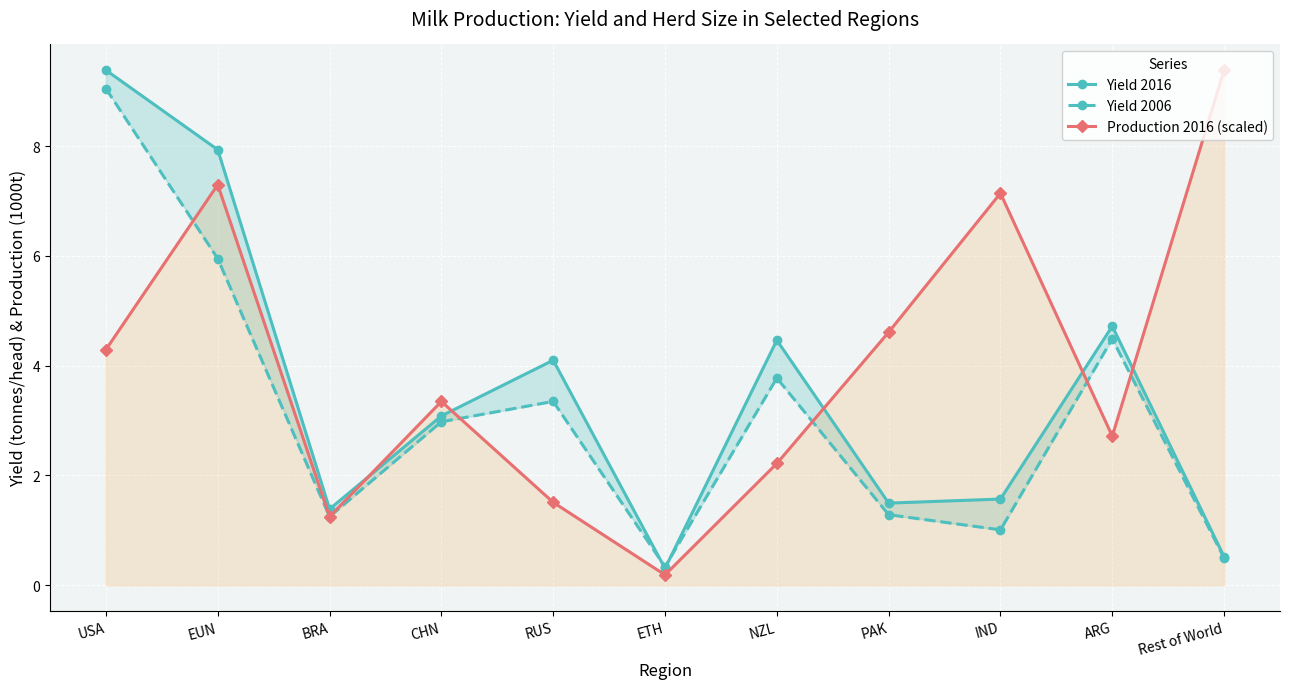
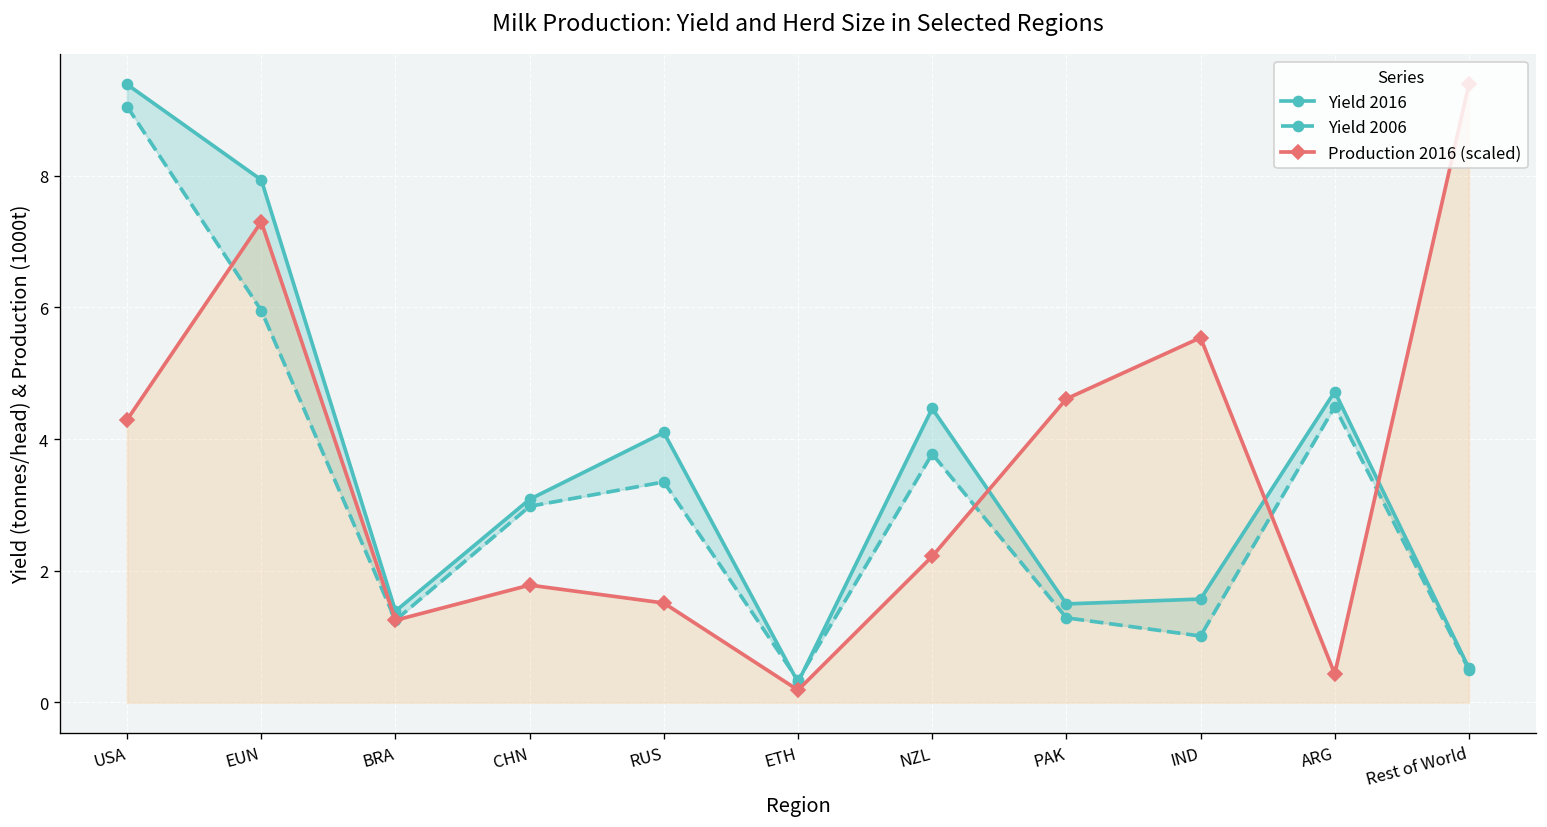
Production 2016 (scaled), CHN: 3.3 -> 1.8
Production 2016 (scaled), IND: 7.1 -> 5.5
Production 2016 (scaled), ARG: 2.7 -> 0.4
